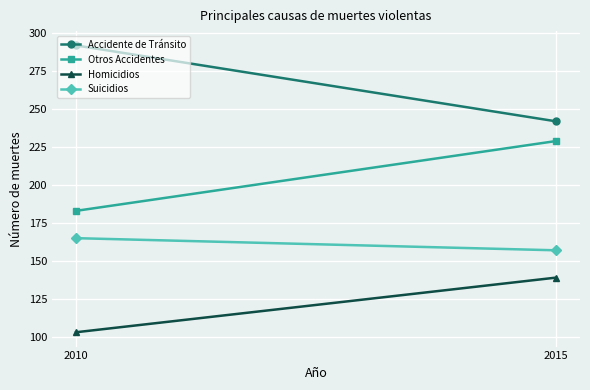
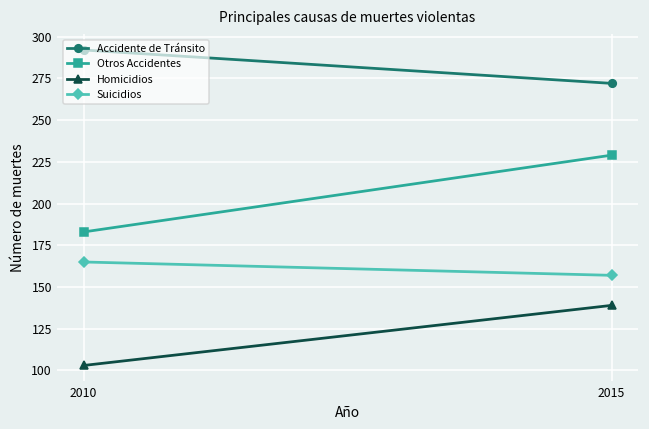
Accidente de Tránsito, 2015: 242 -> 272
